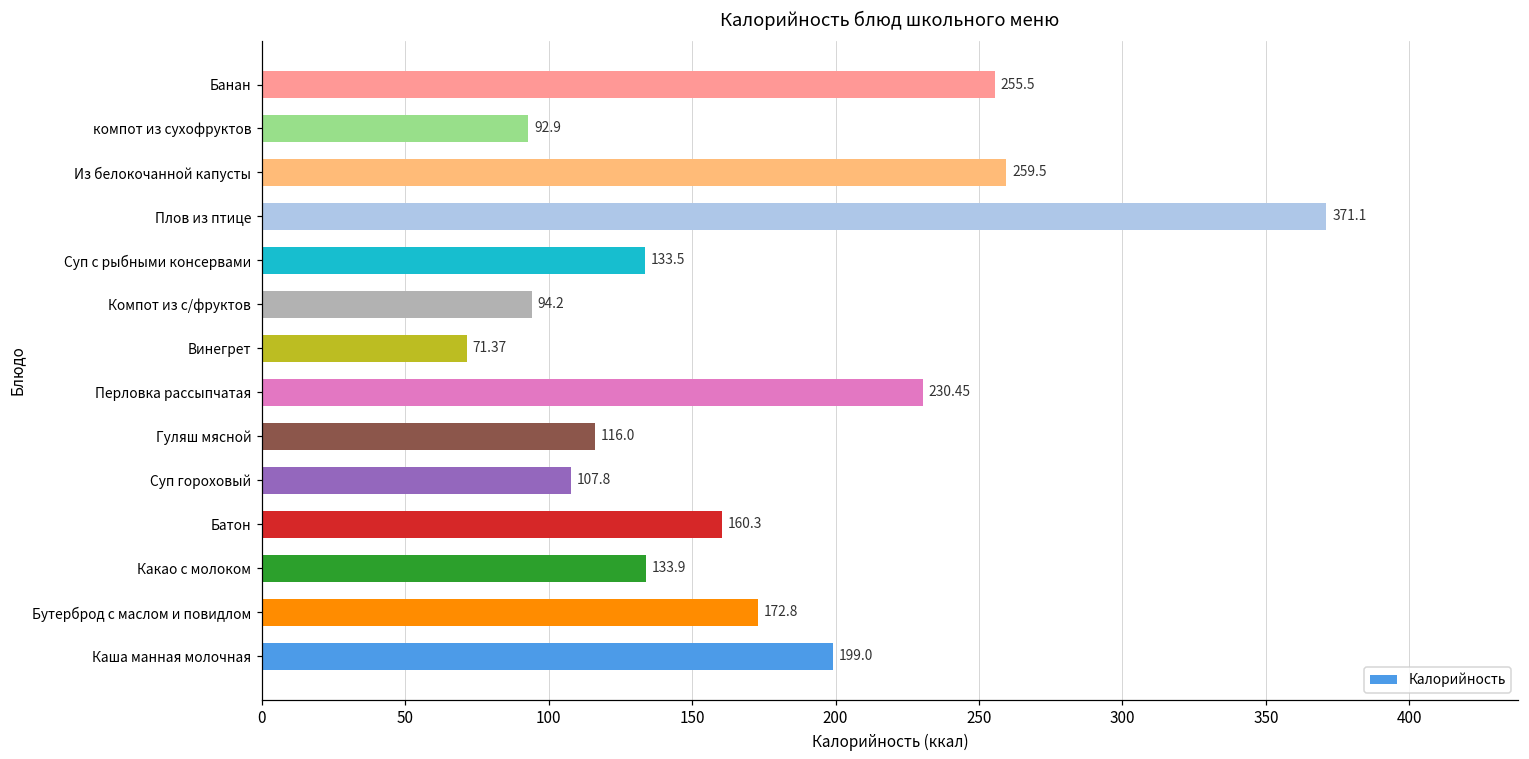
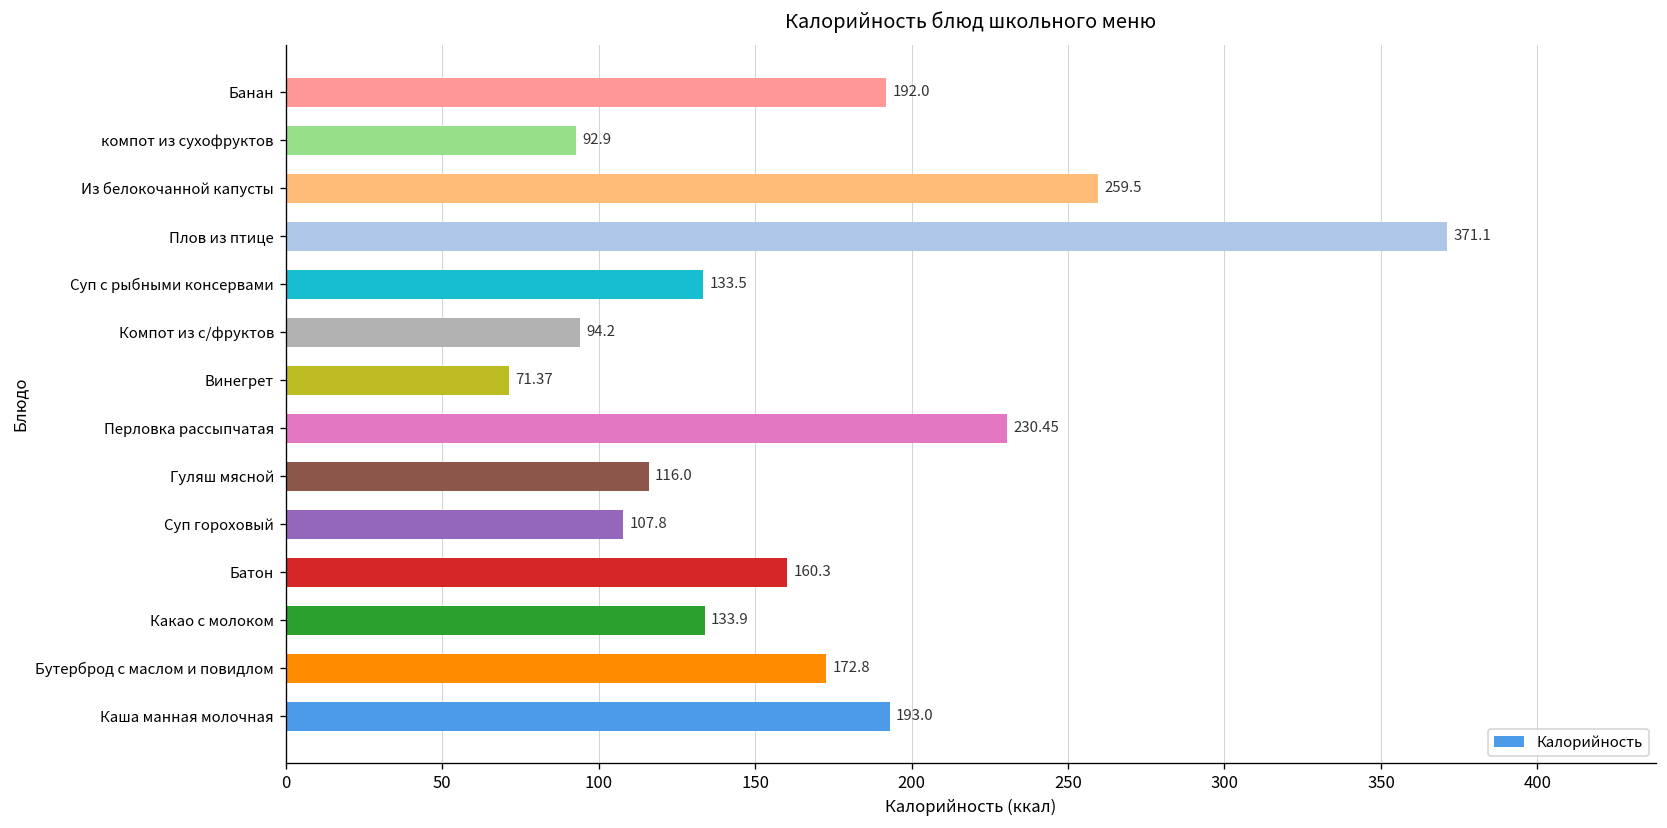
Банан: 255.5 -> 192.0
Каша манная молочная: 199.0 -> 193.0
